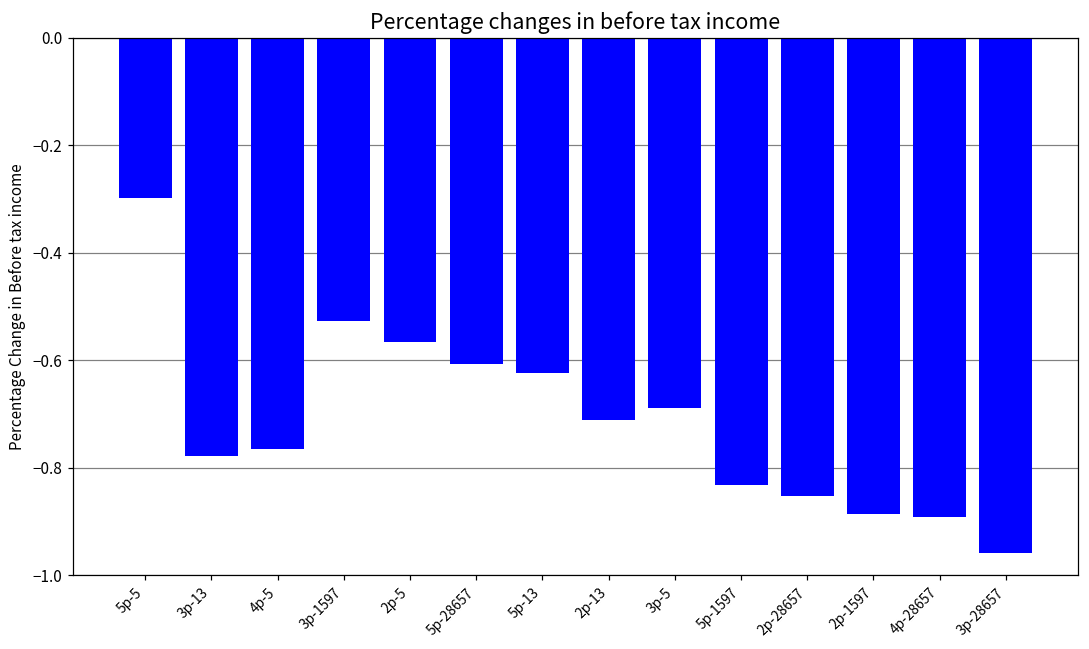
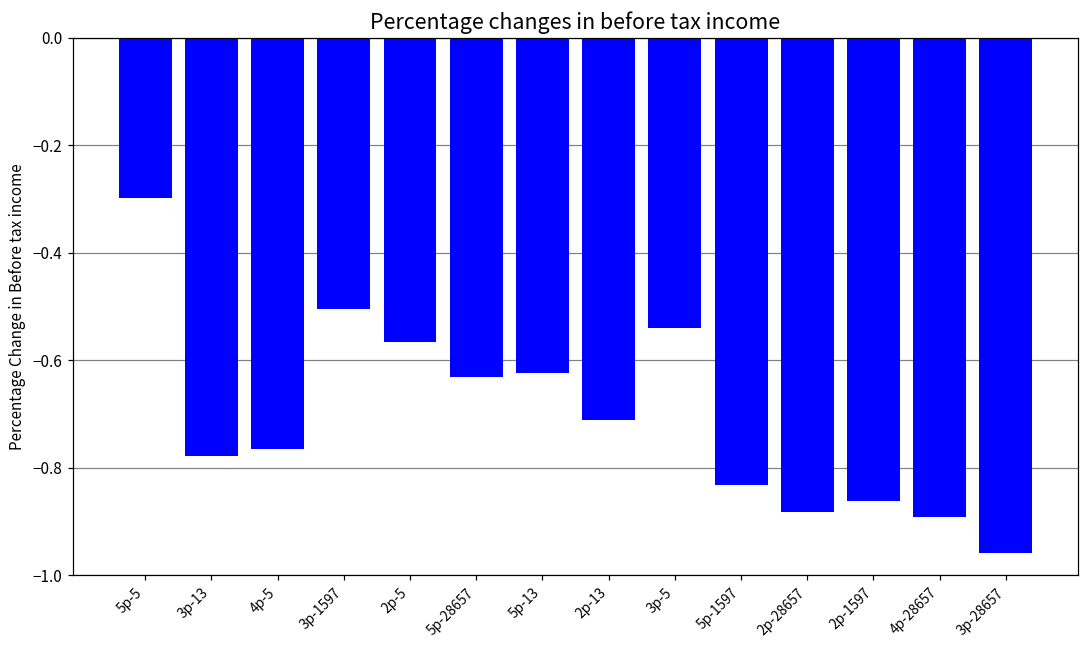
3p-1597: -0.53 -> -0.51
5p-28657: -0.61 -> -0.63
3p-5: -0.69 -> -0.54
2p-28657: -0.85 -> -0.88
2p-1597: -0.89 -> -0.86
